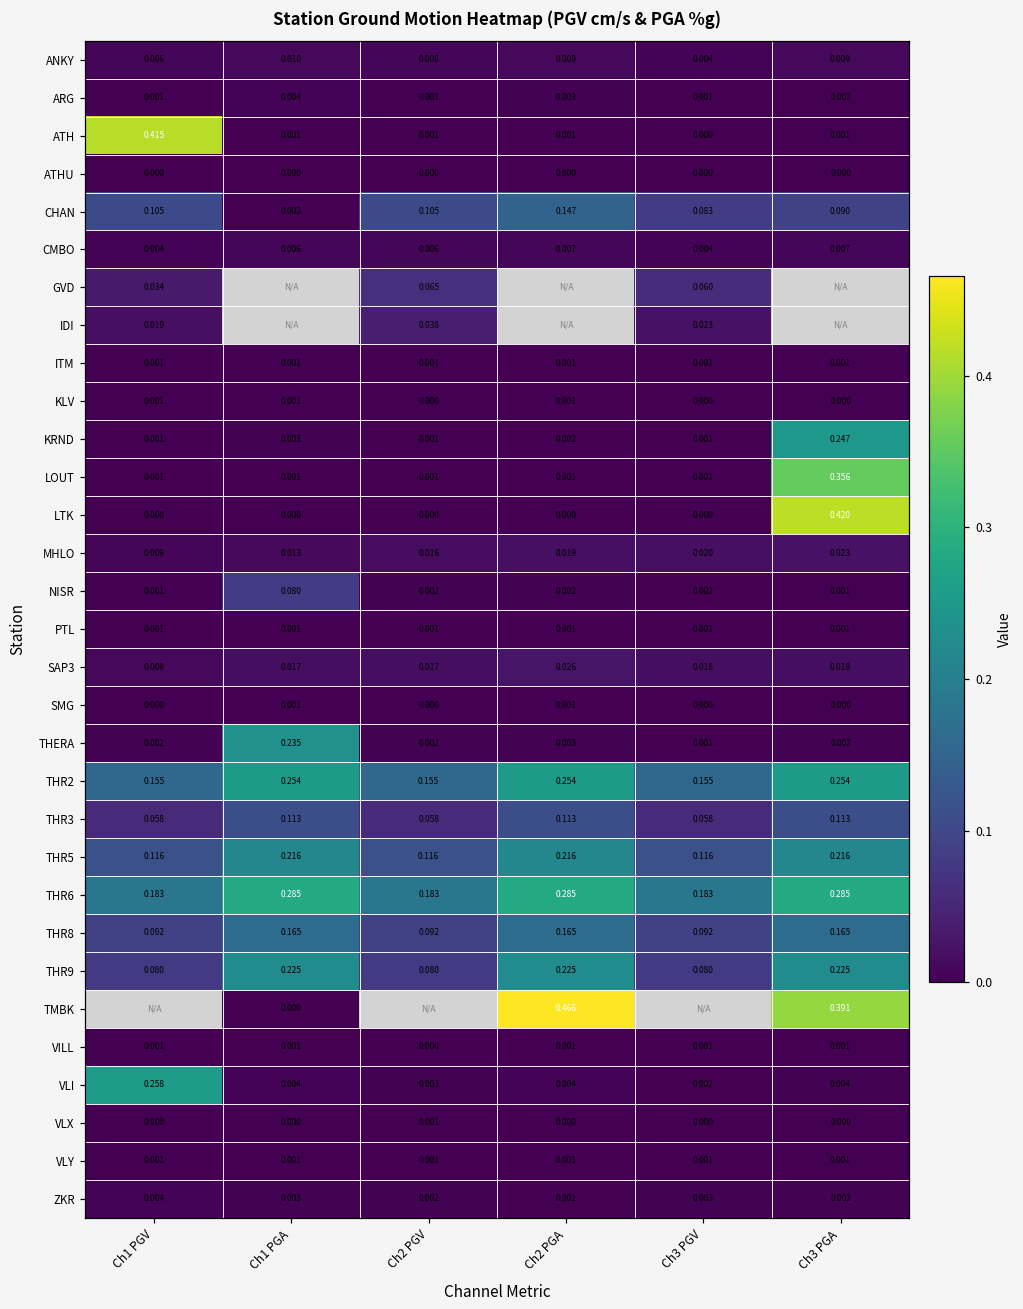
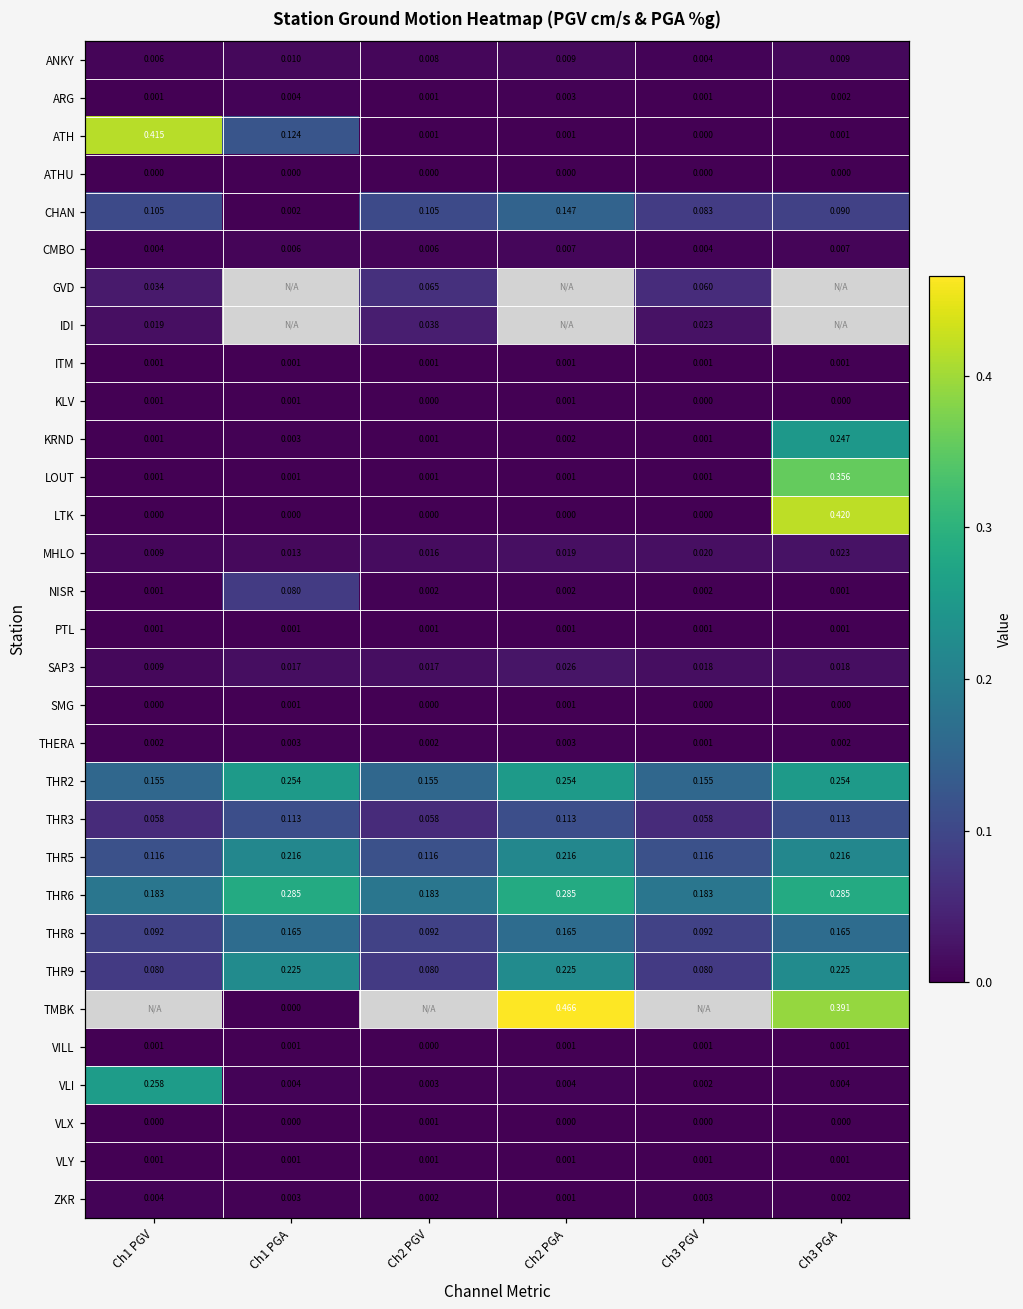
ATH, Ch1 PGA: 0.001 -> 0.124
THERA, Ch1 PGA: 0.235 -> 0.003
